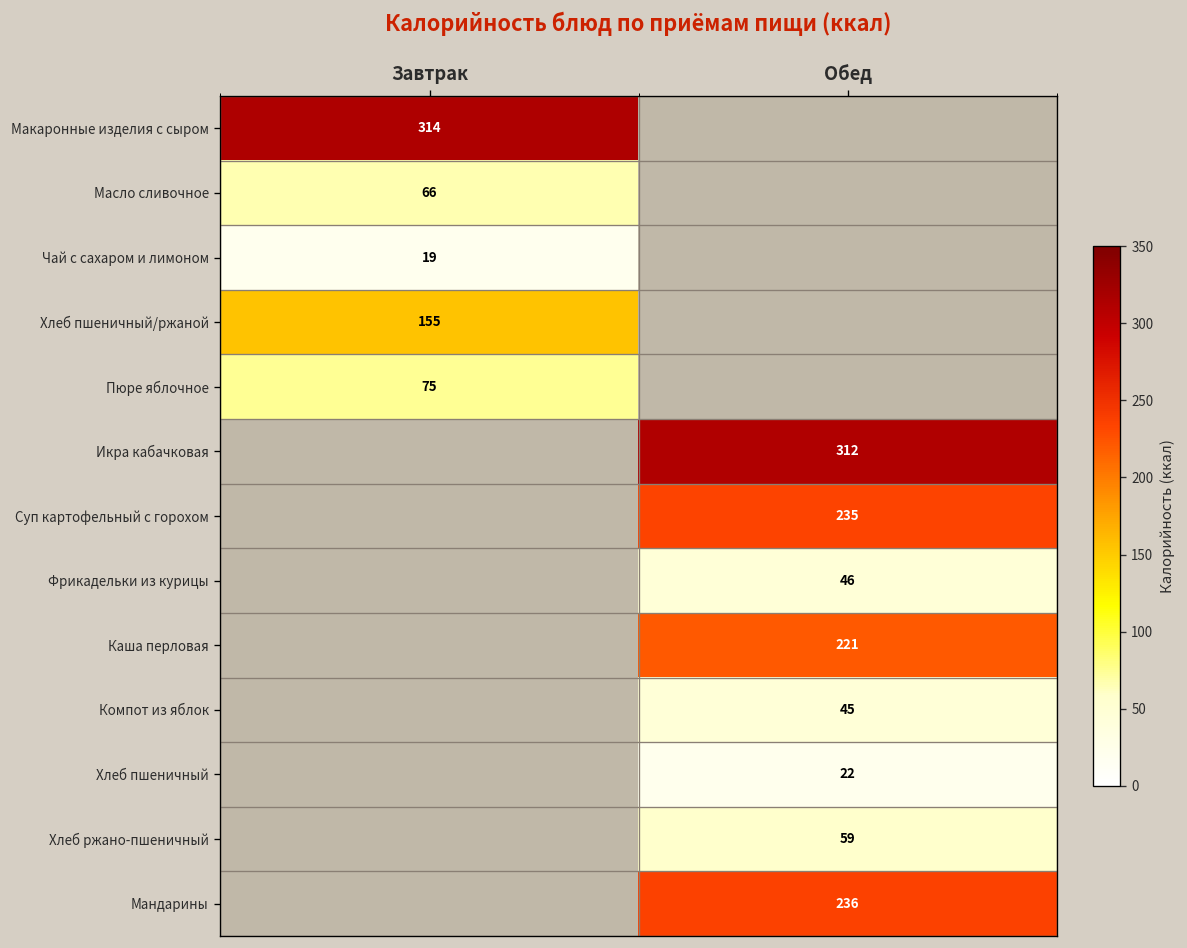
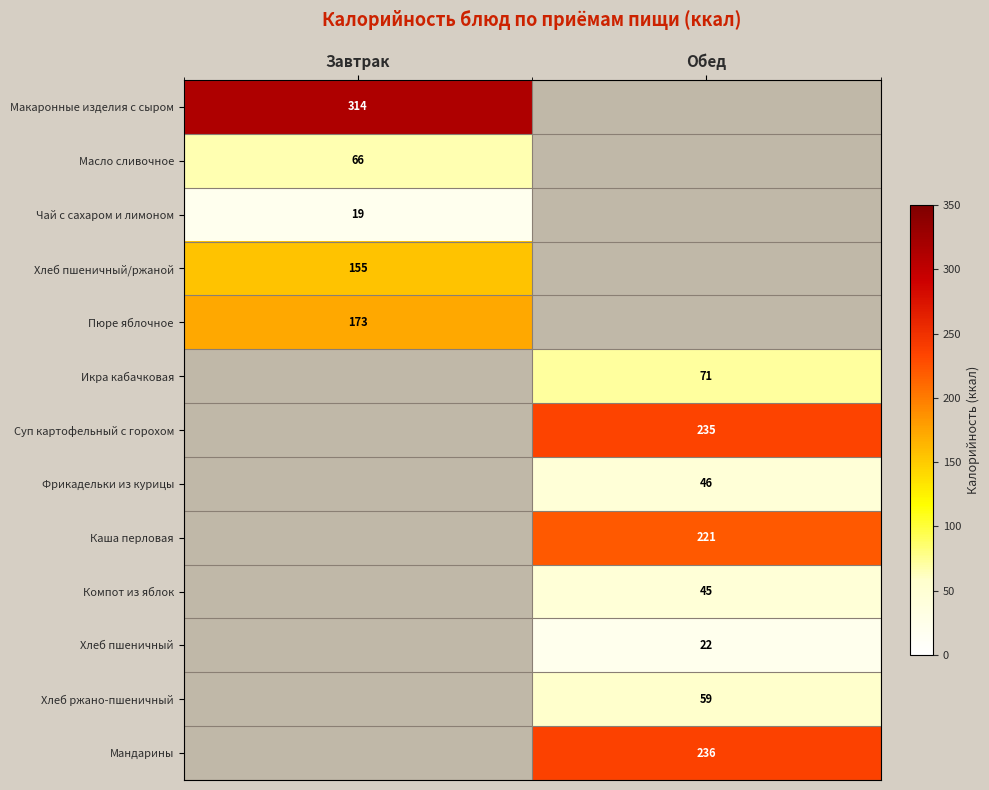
Пюре яблочное, Завтрак: 75 -> 173
Икра кабачковая, Обед: 312 -> 71
